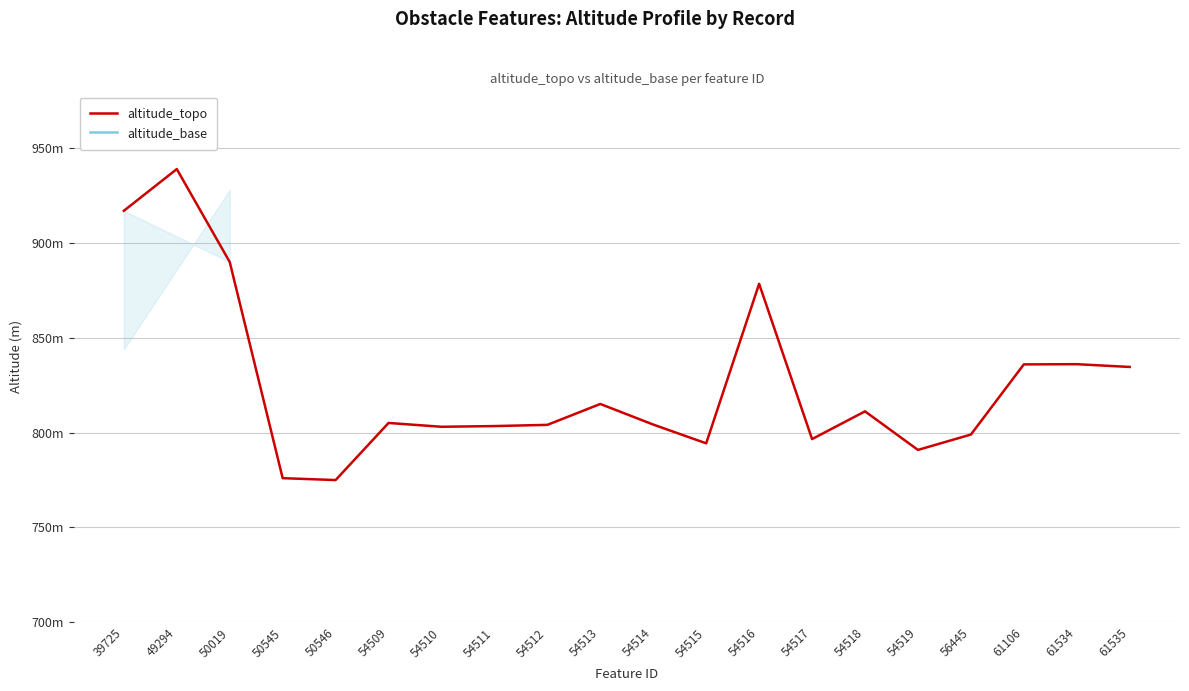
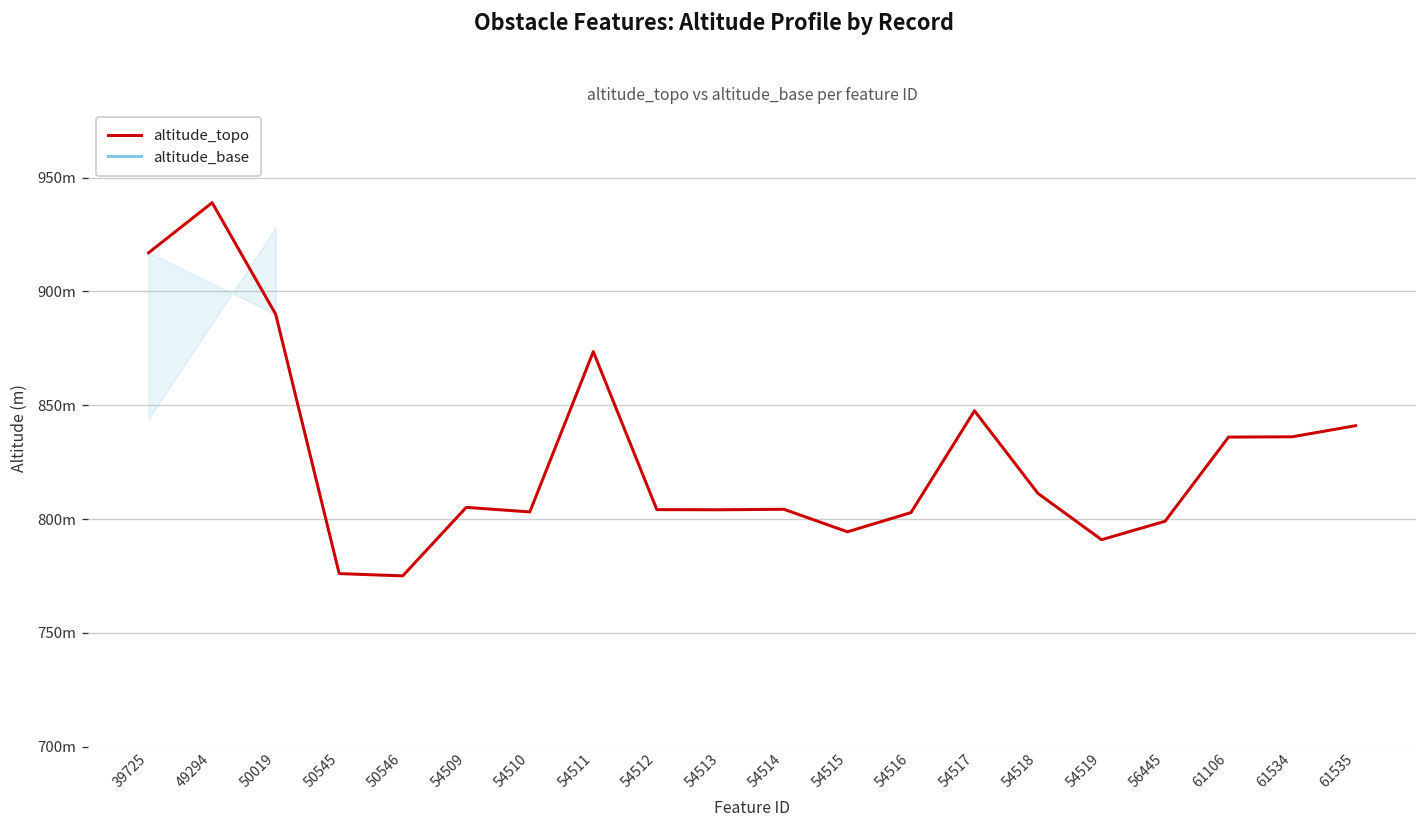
altitude_topo, 54511: 803m -> 874m
altitude_topo, 54513: 815m -> 804m
altitude_topo, 54516: 879m -> 803m
altitude_topo, 54517: 797m -> 848m
altitude_topo, 61535: 835m -> 841m
